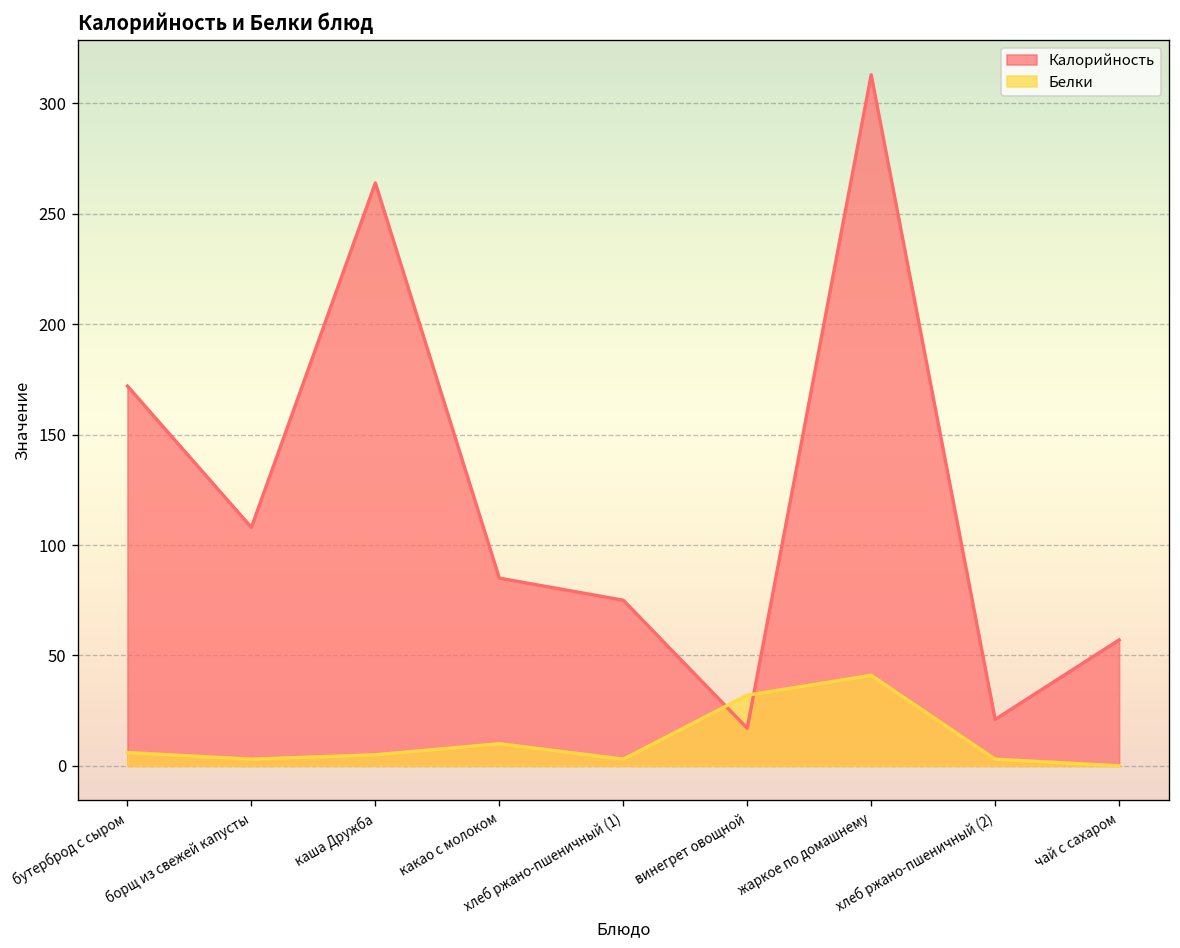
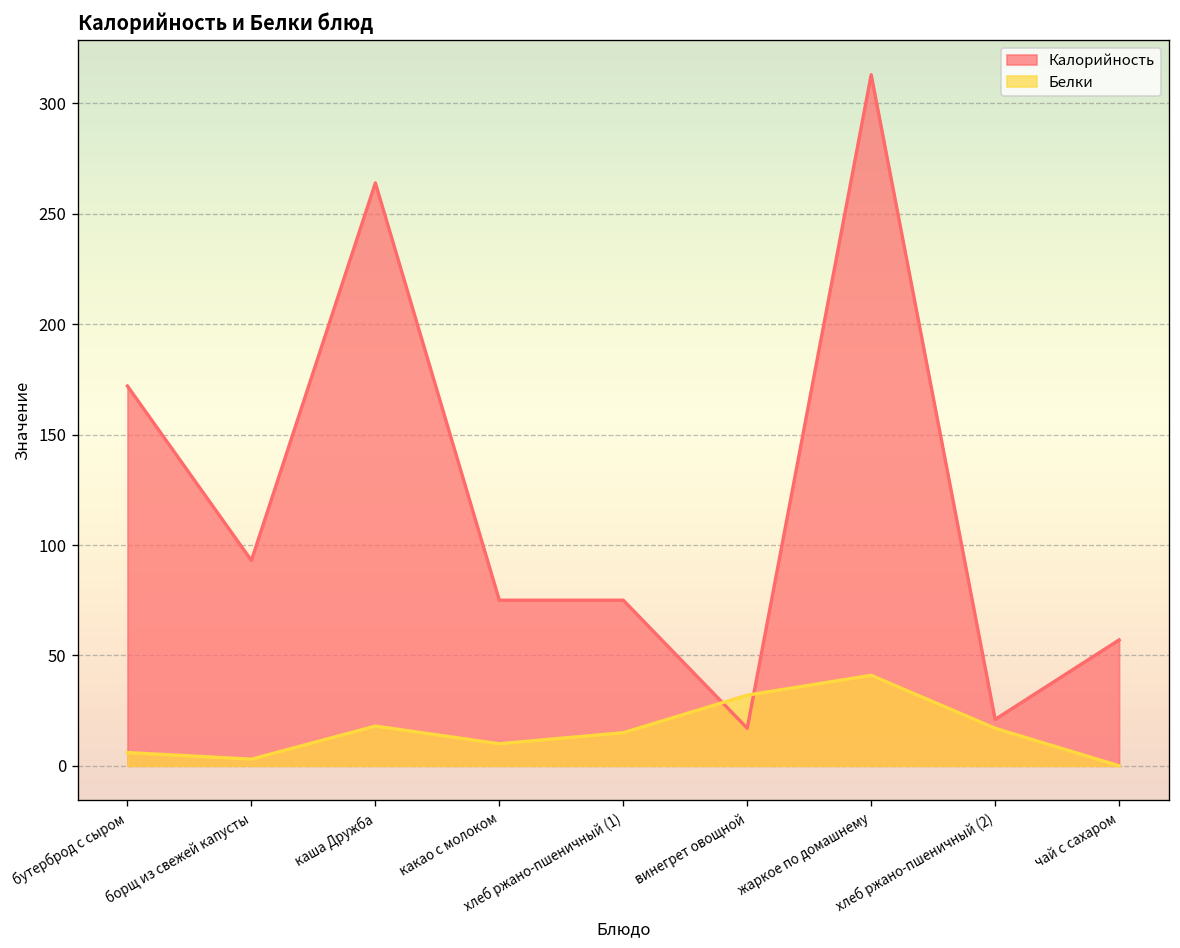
Калорийность, борщ из свежей капусты: 108 -> 93
Белки, каша Дружба: 5 -> 18
Калорийность, какао с молоком: 85 -> 75
Белки, хлеб ржано-пшеничный (1): 3 -> 15
Белки, хлеб ржано-пшеничный (2): 3 -> 17
